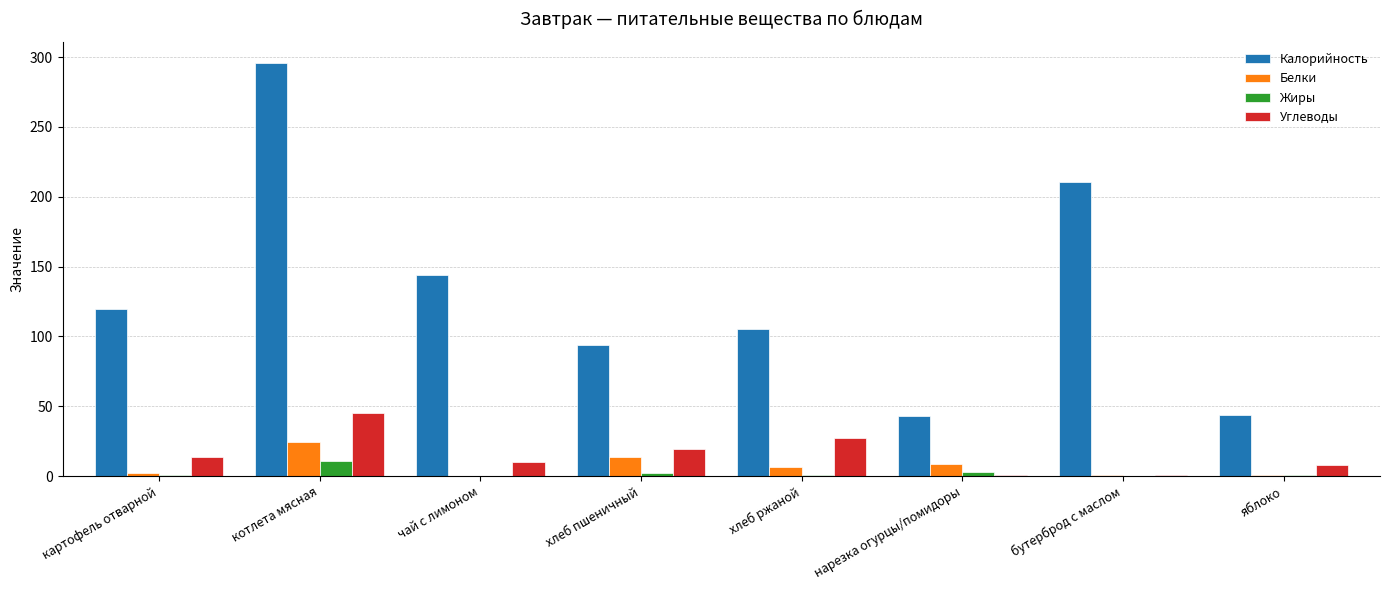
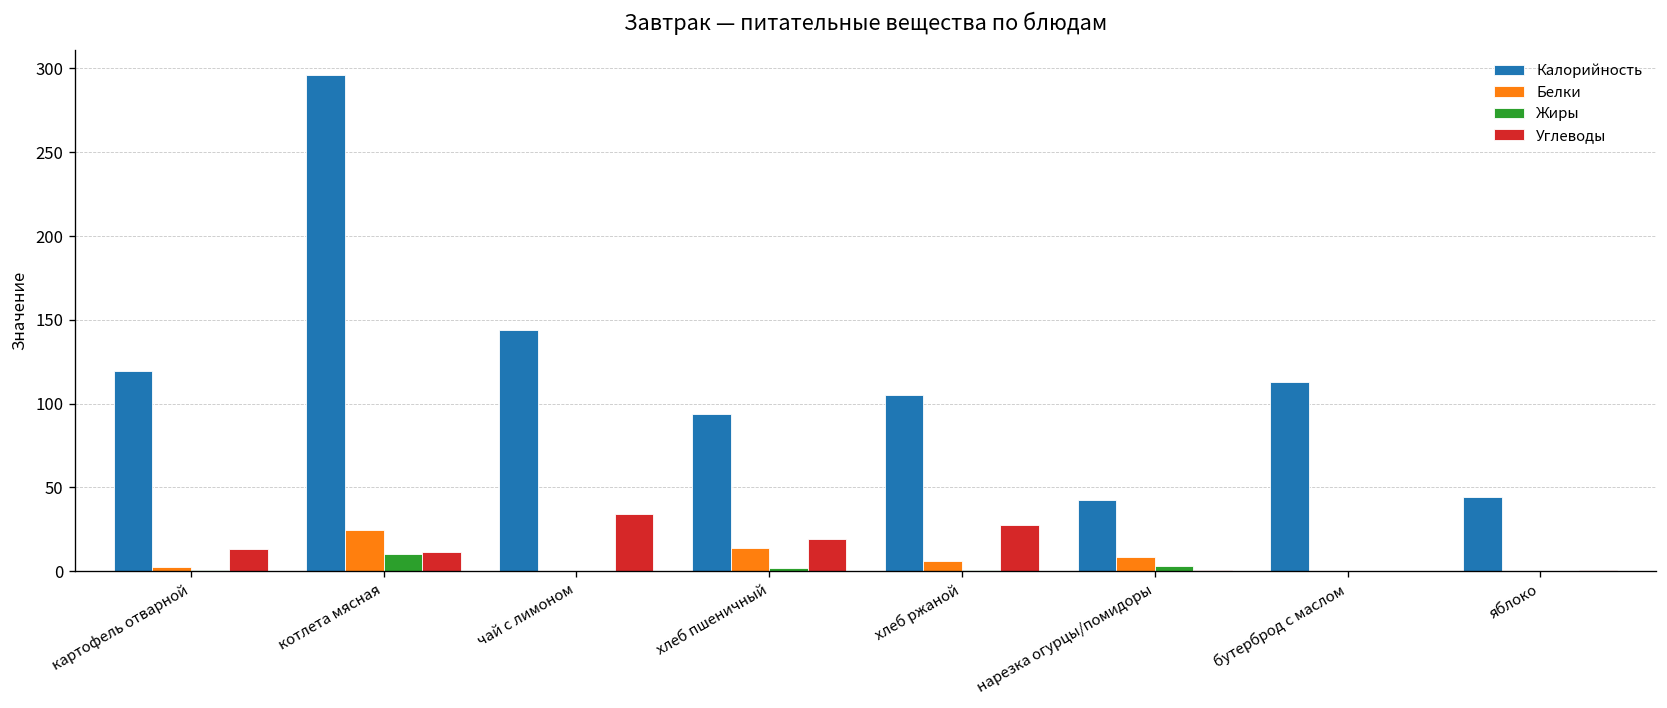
Углеводы, котлета мясная: 45 -> 11
Углеводы, чай с лимоном: 10 -> 34
Калорийность, бутерброд с маслом: 210 -> 113
Углеводы, яблоко: 8 -> 1
